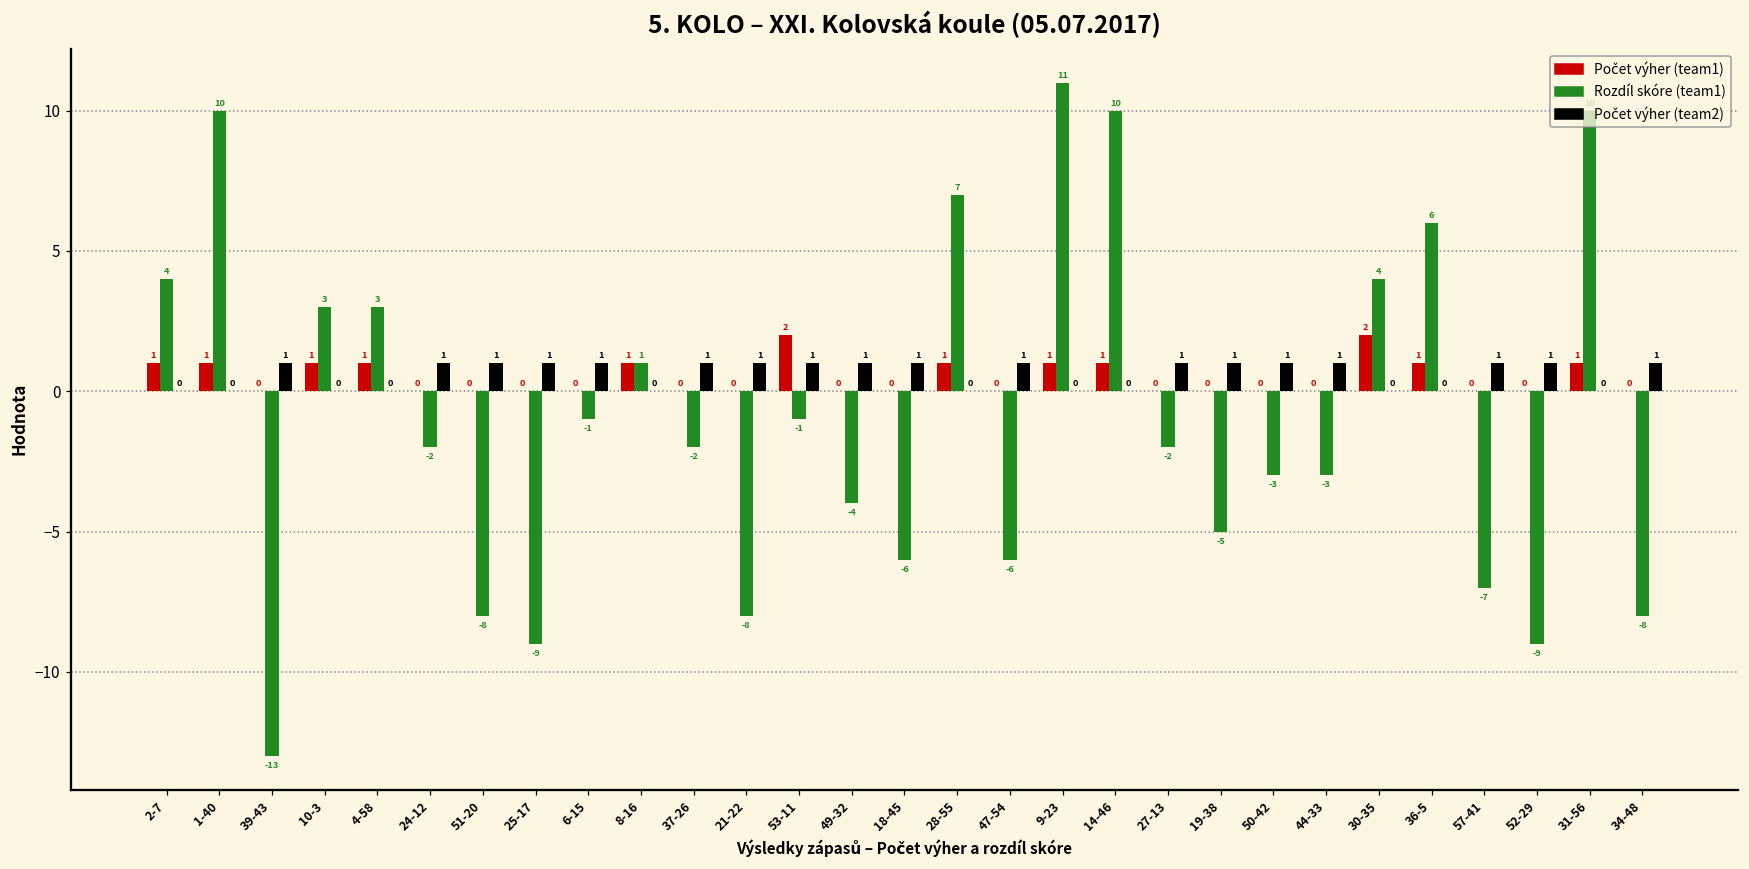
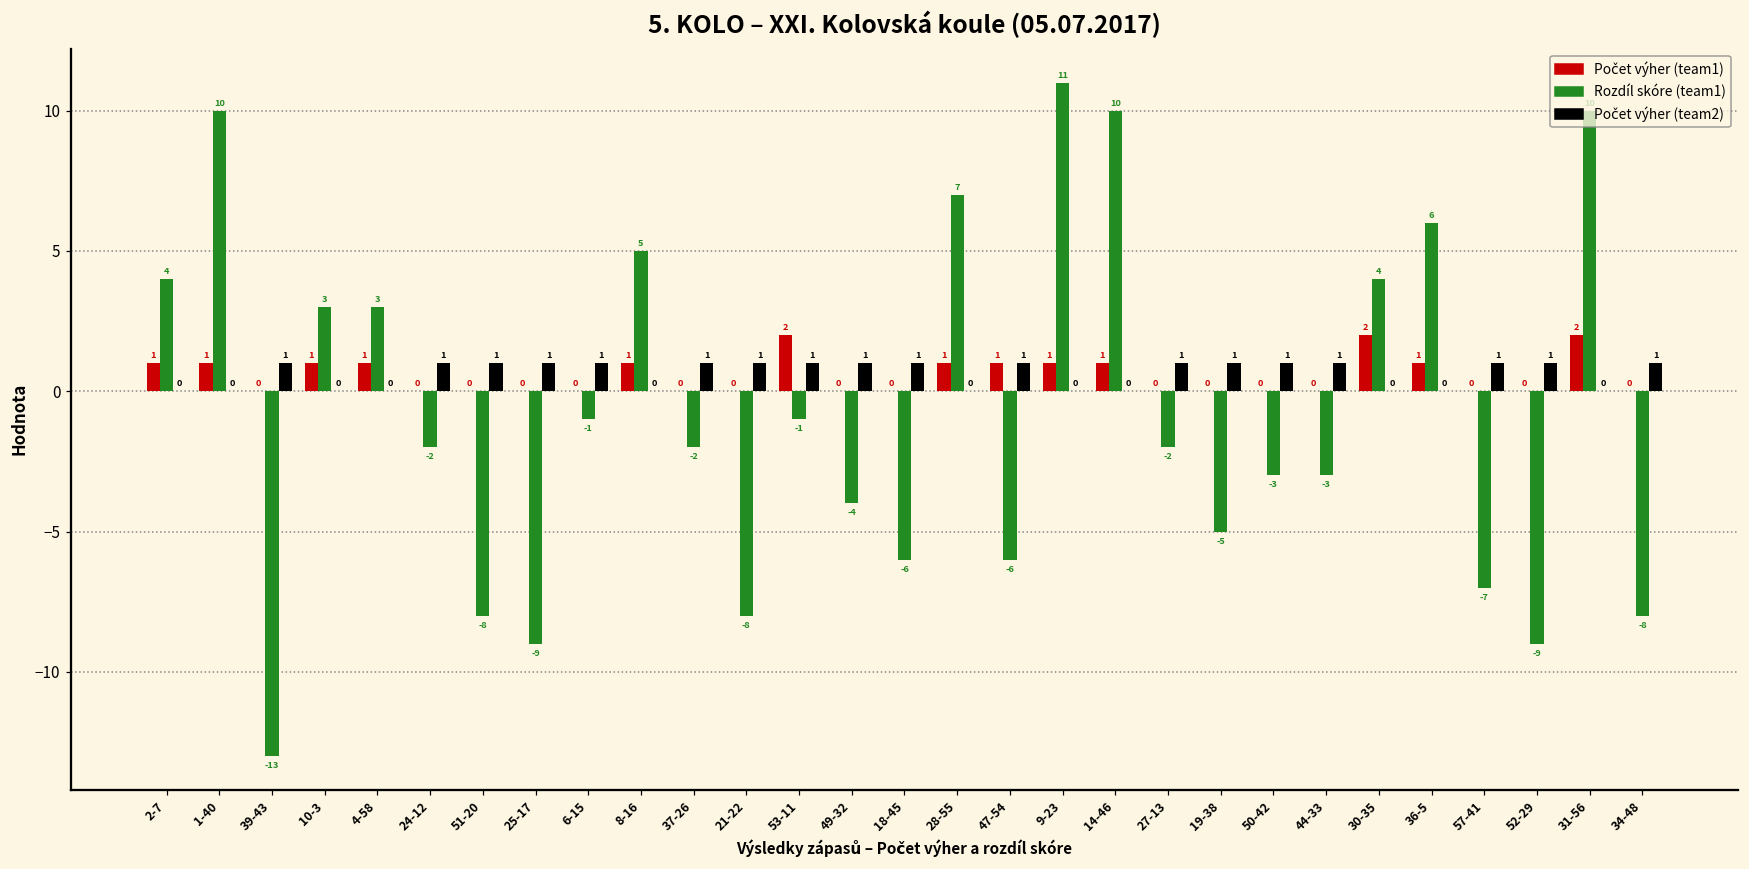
Rozdíl skóre (team1), 8-16: 1 -> 5
Počet výher (team1), 47-54: 0 -> 1
Počet výher (team1), 31-56: 1 -> 2
